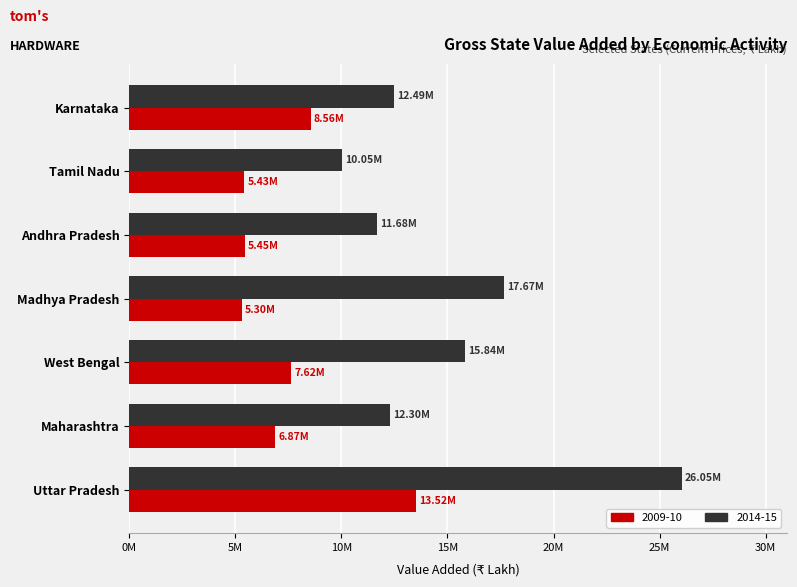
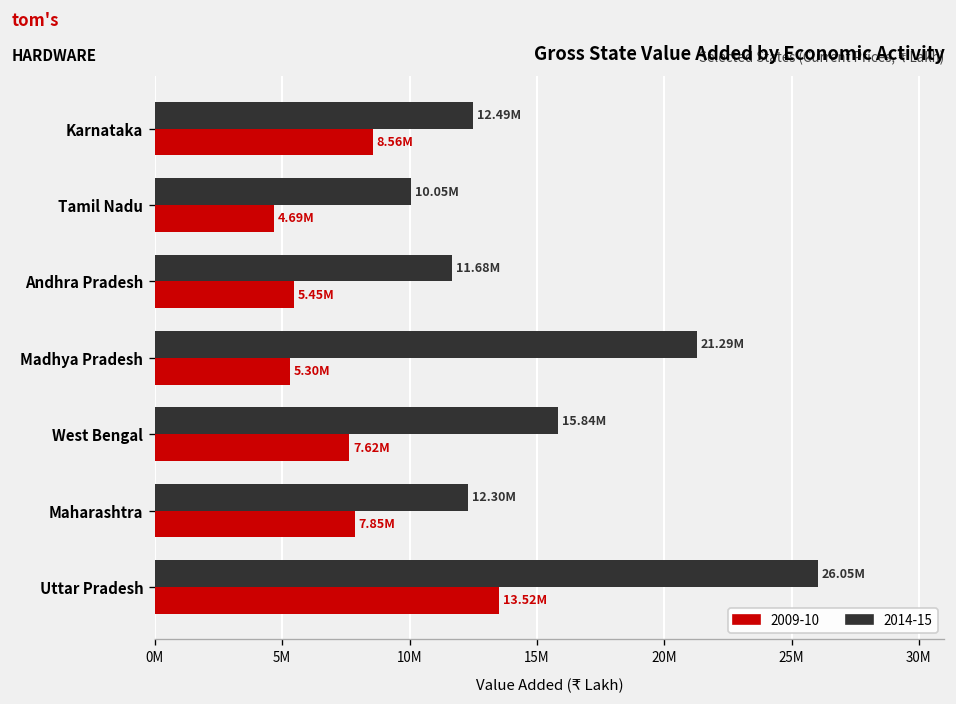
2009-10, Tamil Nadu: 5.43M -> 4.69M
2014-15, Madhya Pradesh: 17.67M -> 21.29M
2009-10, Maharashtra: 6.87M -> 7.85M
